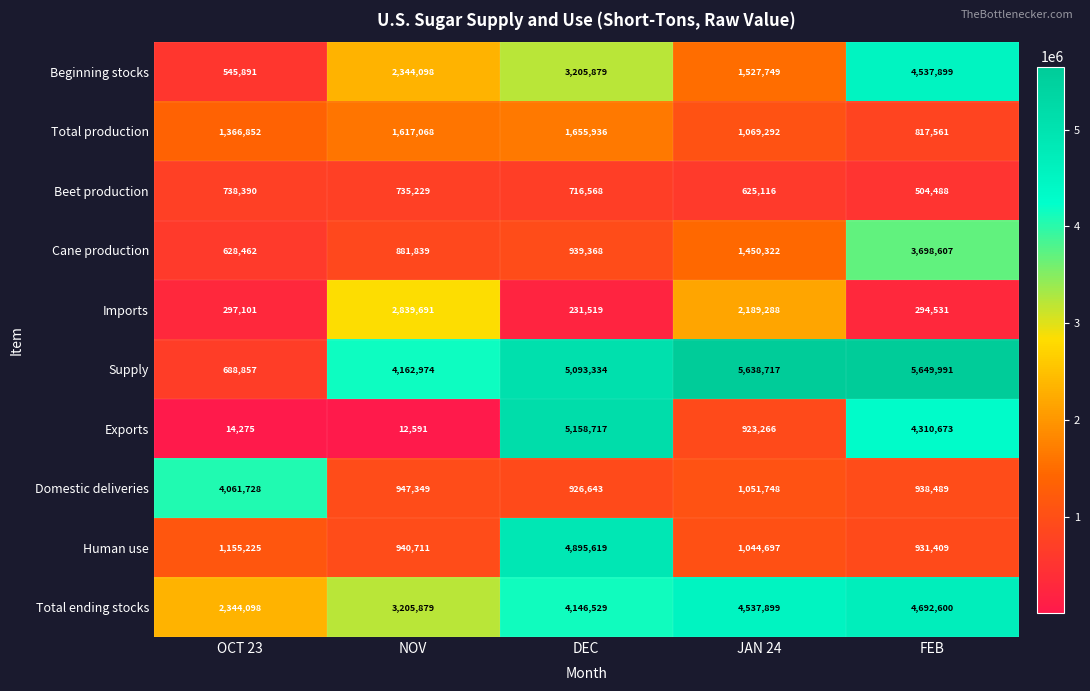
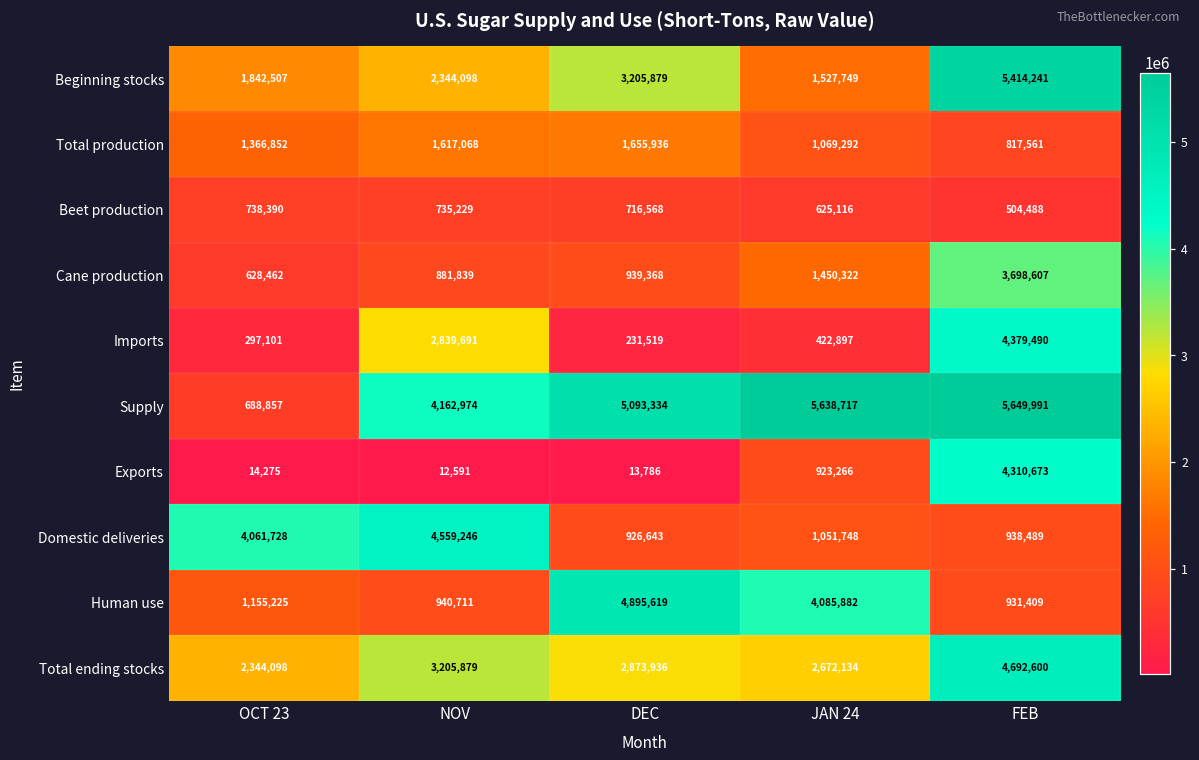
Beginning stocks, OCT 23: 545,891 -> 1,842,507
Beginning stocks, FEB: 4,537,899 -> 5,414,241
Imports, JAN 24: 2,189,288 -> 422,897
Imports, FEB: 294,531 -> 4,379,490
Exports, DEC: 5,158,717 -> 13,786
Domestic deliveries, NOV: 947,349 -> 4,559,246
Human use, JAN 24: 1,044,697 -> 4,085,882
Total ending stocks, DEC: 4,146,529 -> 2,873,936
Total ending stocks, JAN 24: 4,537,899 -> 2,672,134
